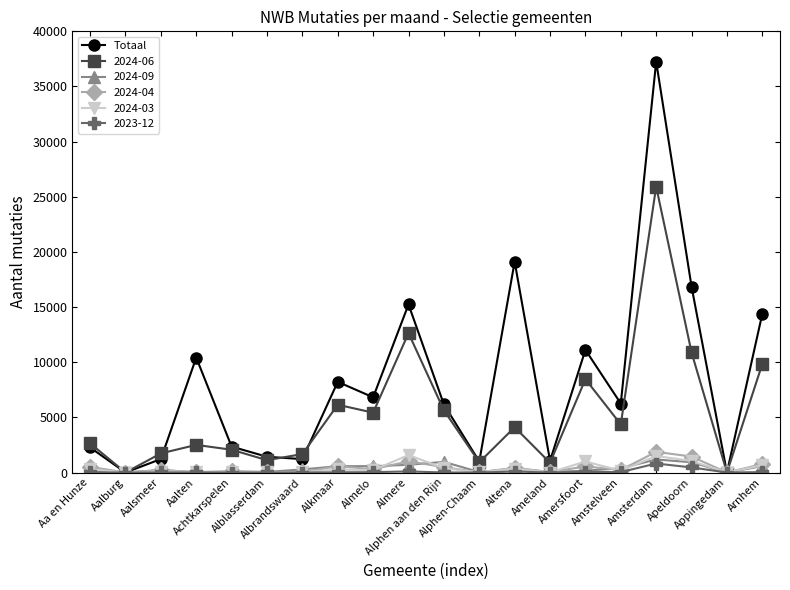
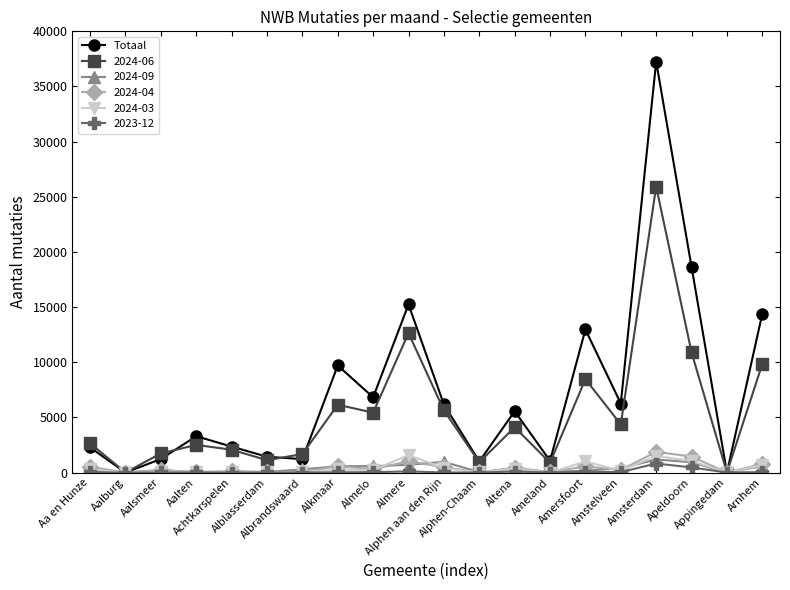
Totaal, Aalten: 10400 -> 3300
Totaal, Alkmaar: 8200 -> 9700
Totaal, Altena: 19100 -> 5600
Totaal, Amersfoort: 11100 -> 13000
Totaal, Apeldoorn: 16900 -> 18600
